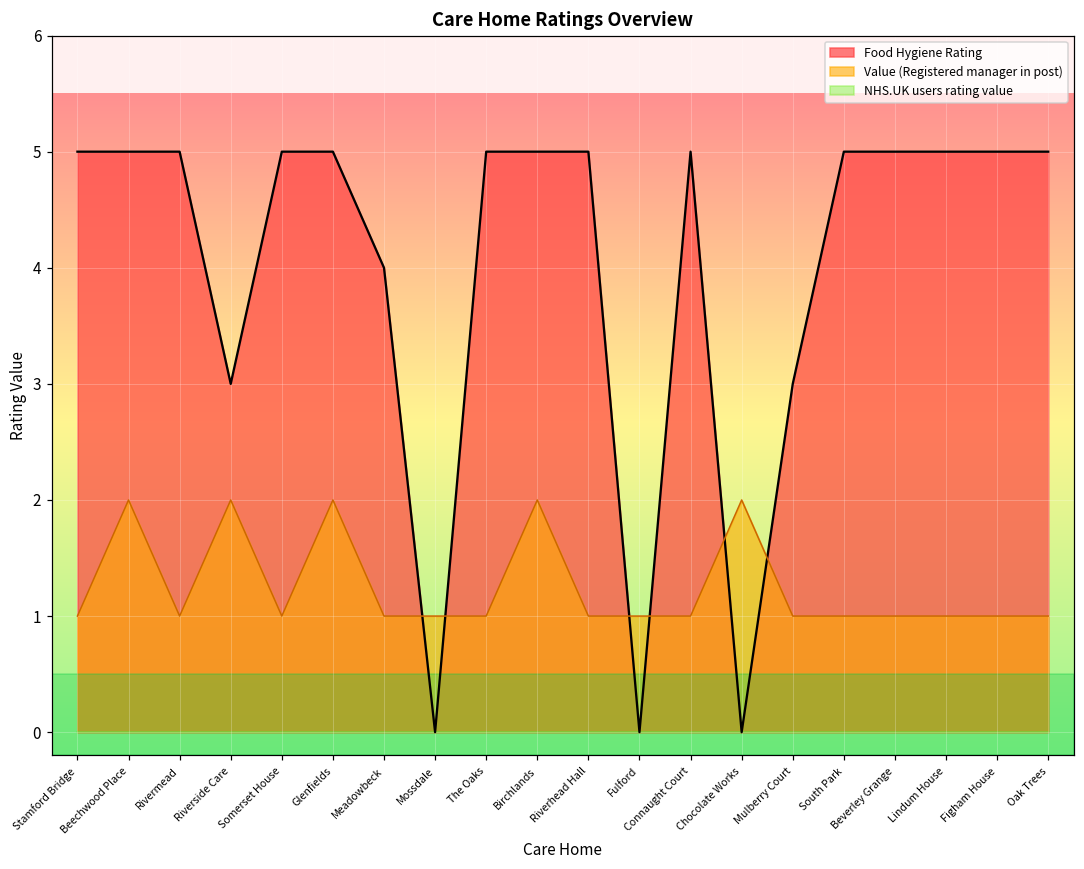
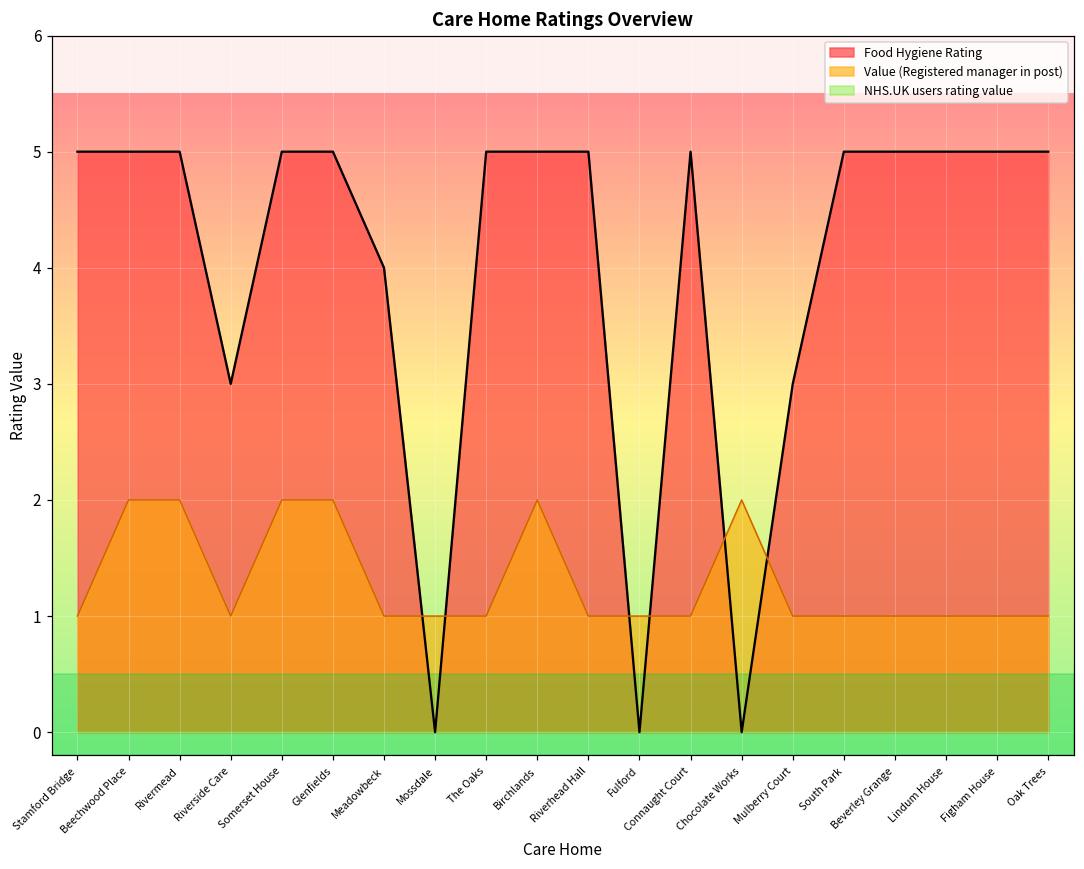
Value (Registered manager in post), Rivermead: 1 -> 2
Value (Registered manager in post), Riverside Care: 2 -> 1
Value (Registered manager in post), Somerset House: 1 -> 2
